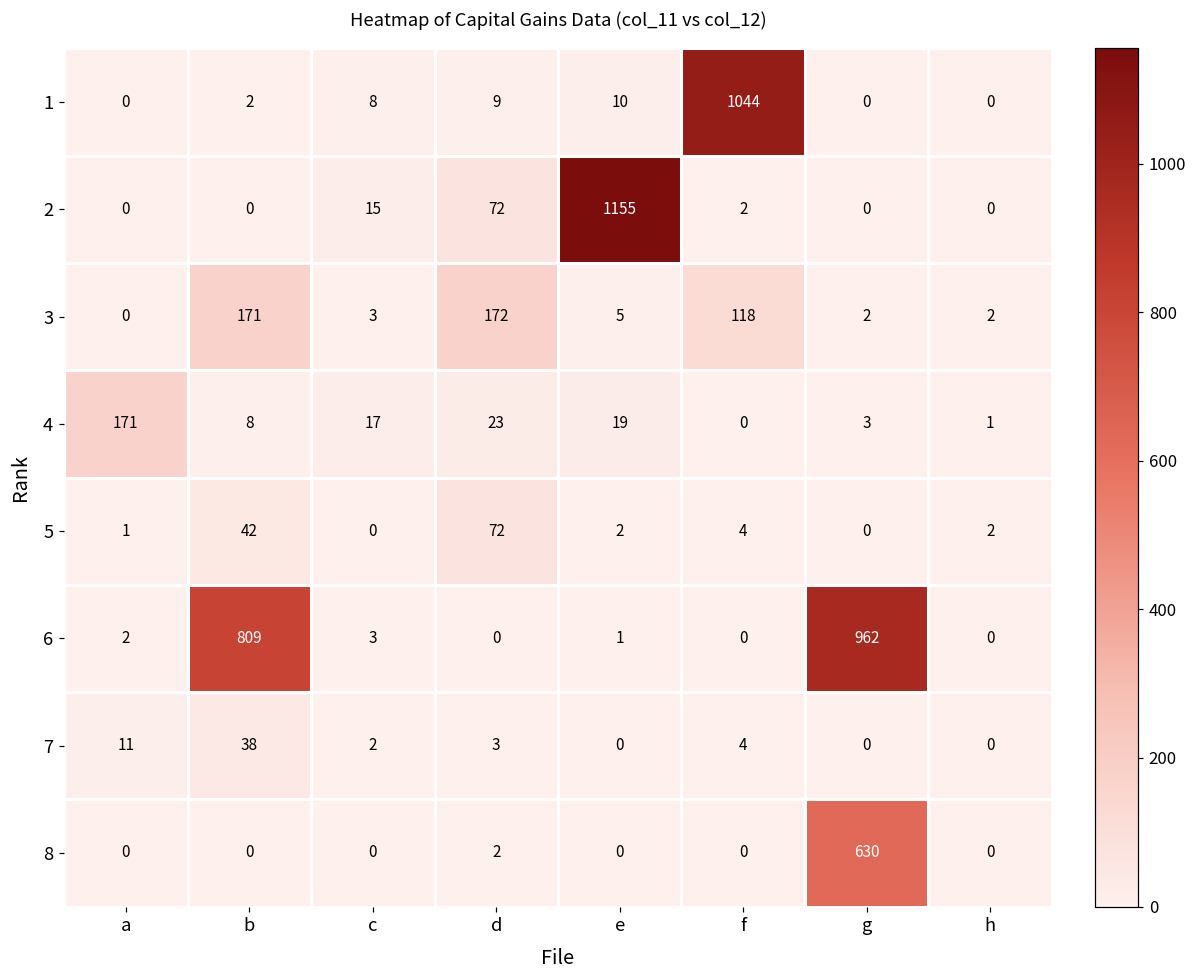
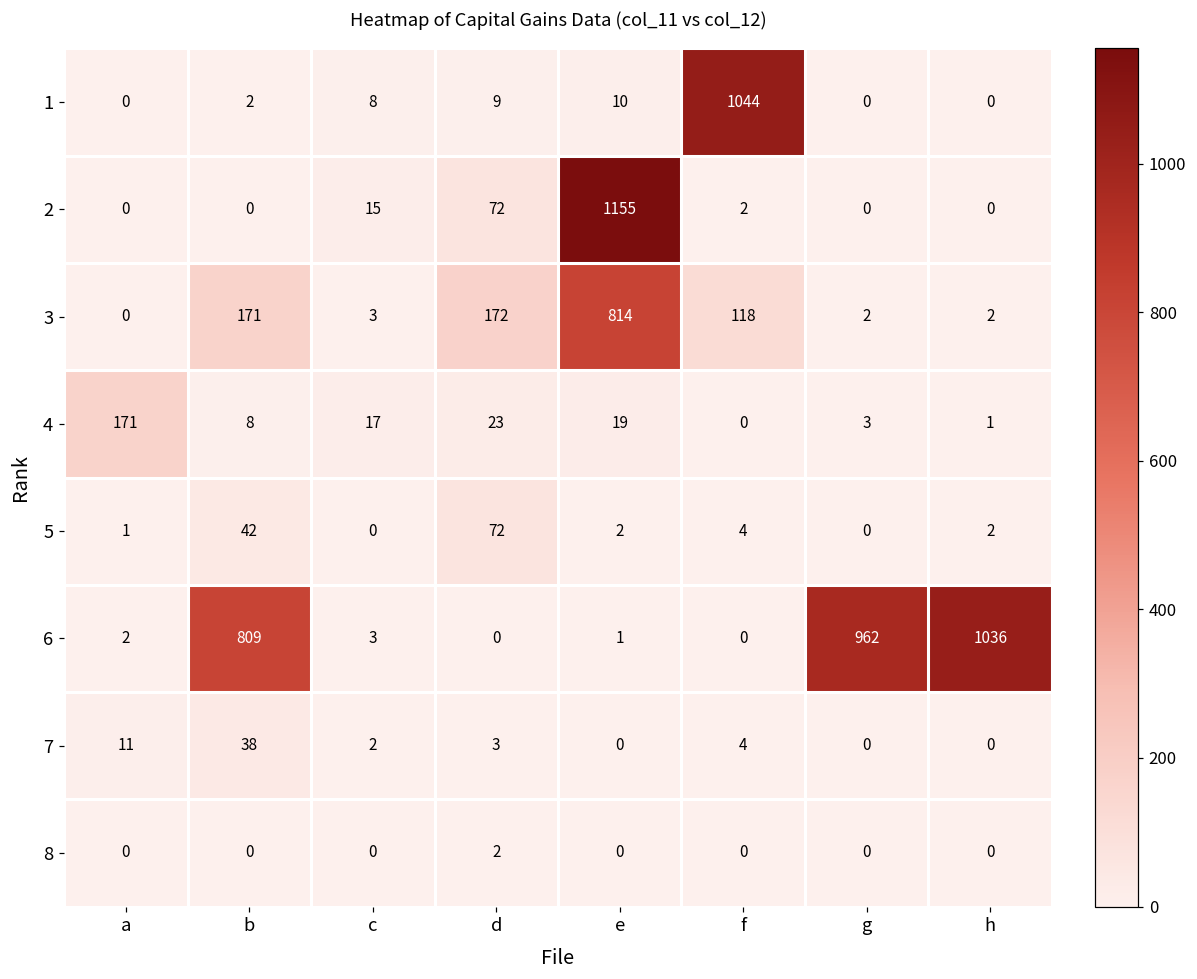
3, e: 5 -> 814
6, h: 0 -> 1036
8, g: 630 -> 0
